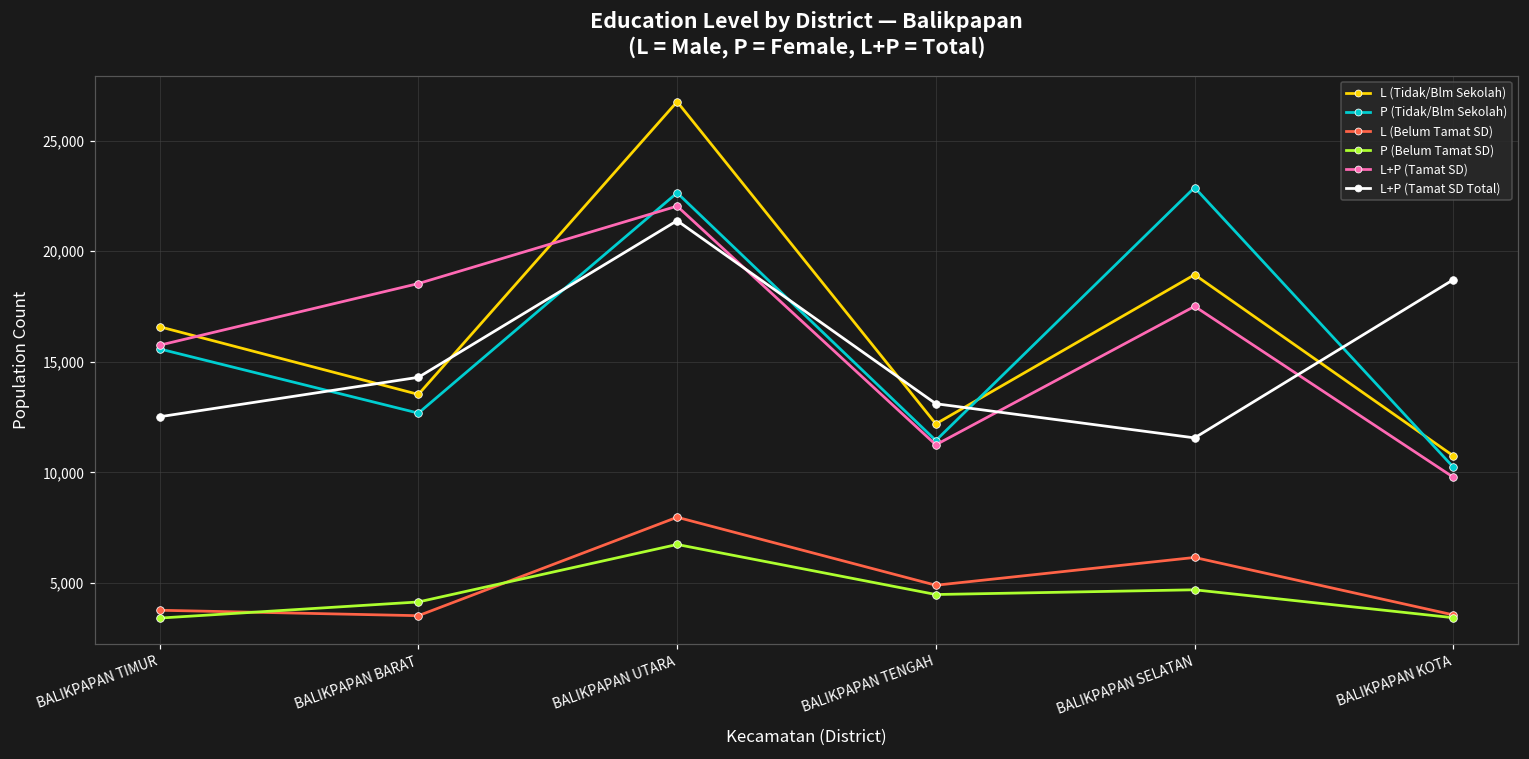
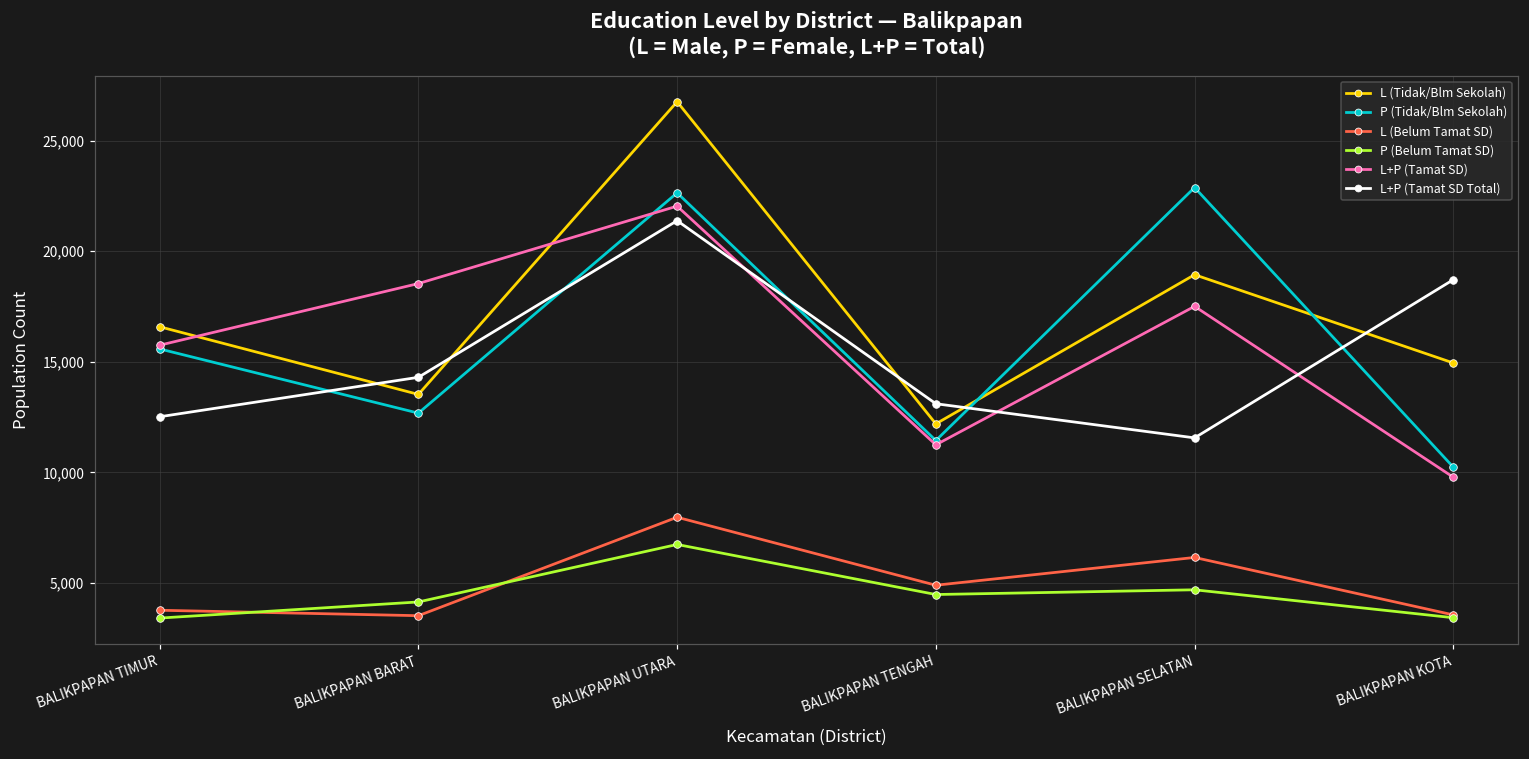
L (Tidak/Blm Sekolah), BALIKPAPAN KOTA: 10,700 -> 14,900
